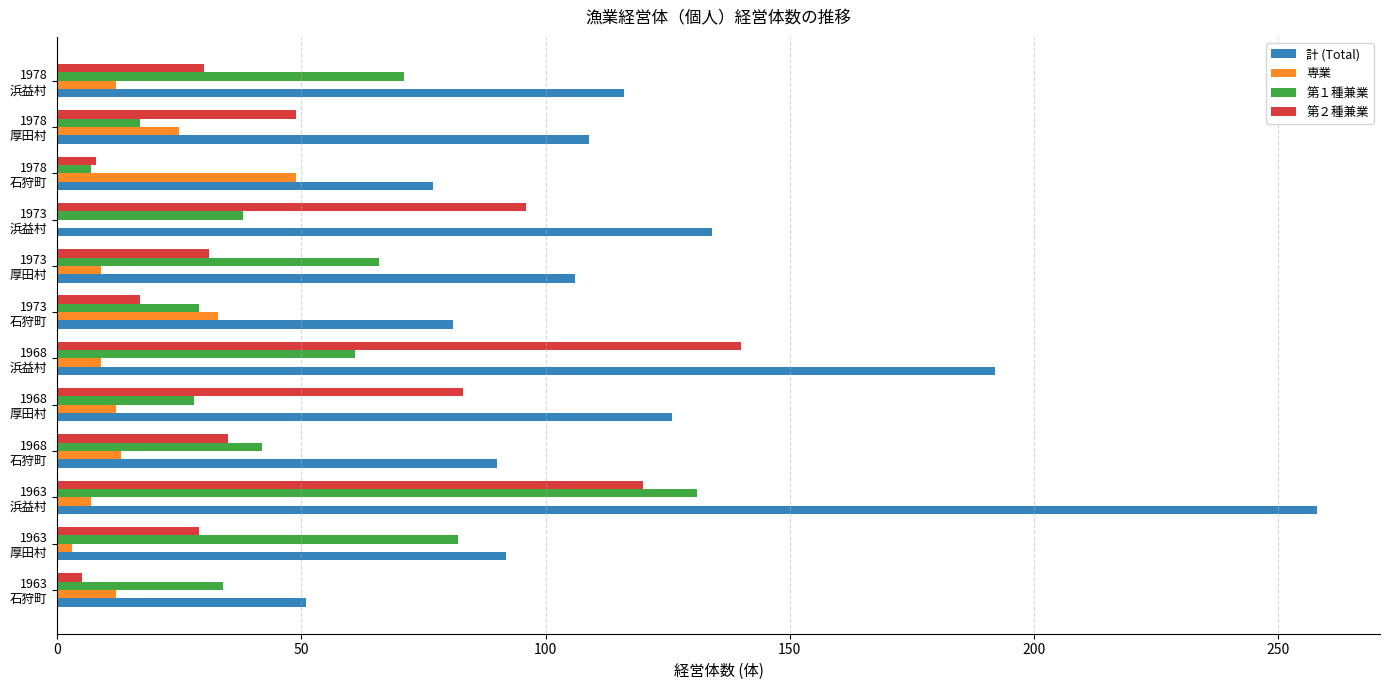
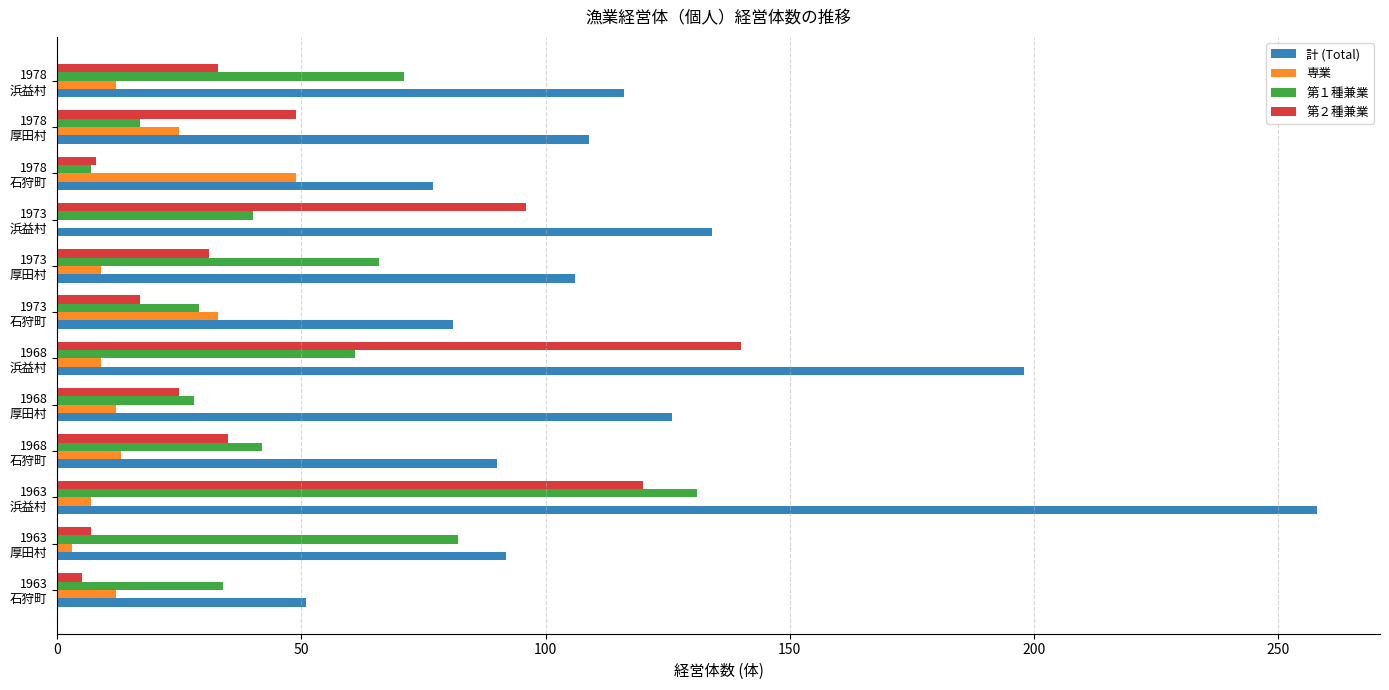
第２種兼業, 1978 浜益村: 30 -> 33
第１種兼業, 1973 浜益村: 38 -> 40
計 (Total), 1968 浜益村: 192 -> 198
第２種兼業, 1968 厚田村: 83 -> 25
第２種兼業, 1963 厚田村: 29 -> 7
